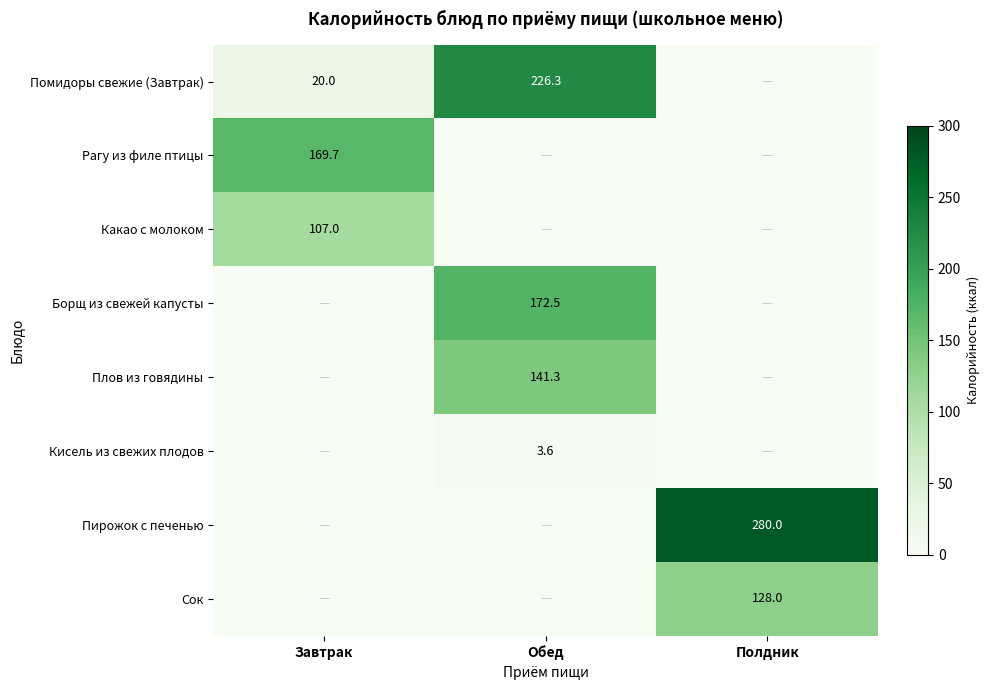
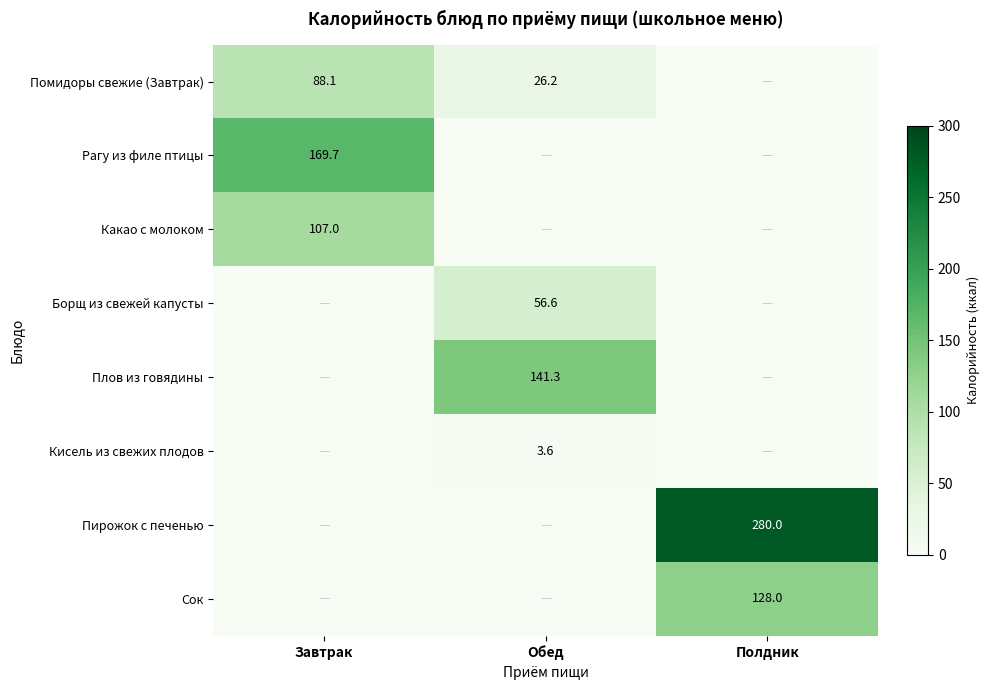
Помидоры свежие (Завтрак), Завтрак: 20.0 -> 88.1
Помидоры свежие (Завтрак), Обед: 226.3 -> 26.2
Борщ из свежей капусты, Обед: 172.5 -> 56.6
